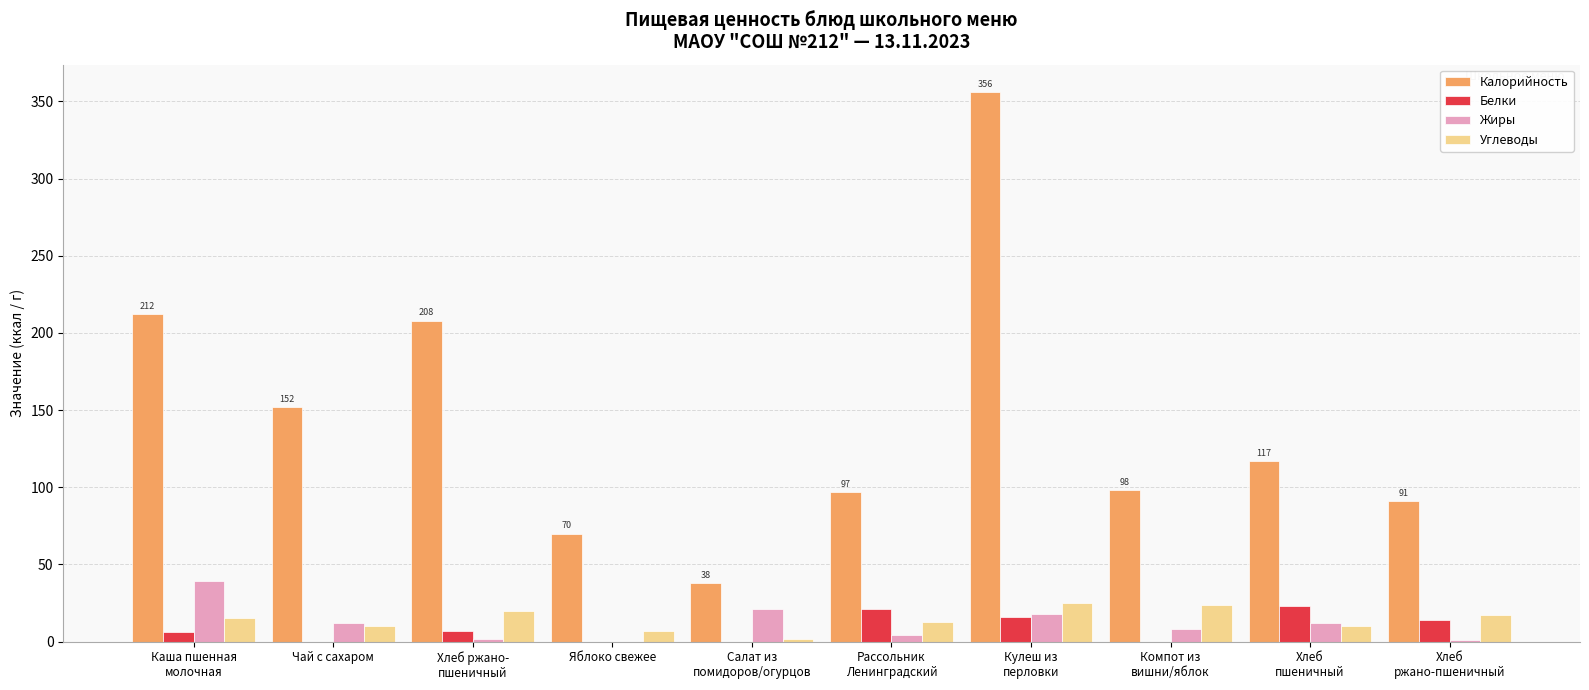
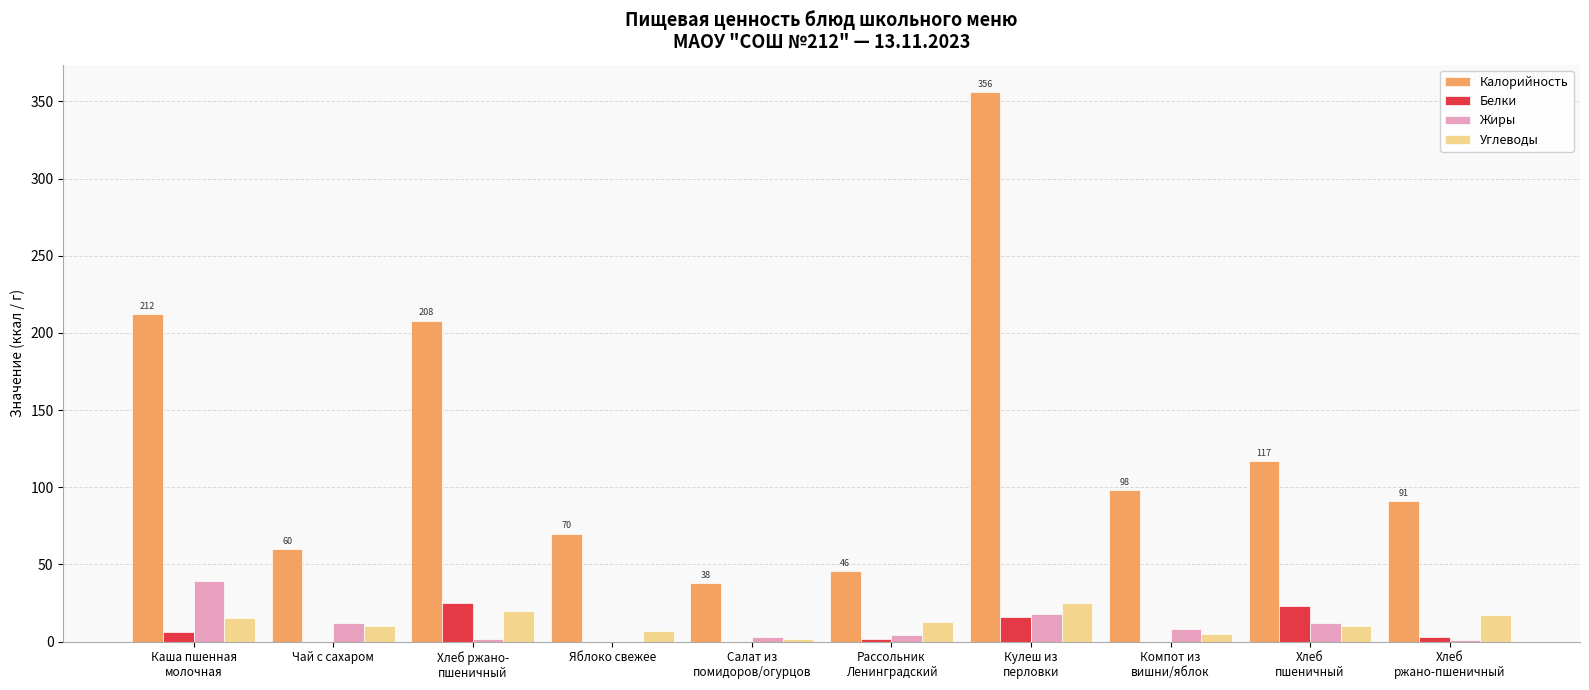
Калорийность, Чай с сахаром: 152 -> 60
Белки, Хлеб ржано- пшеничный: 7 -> 25
Жиры, Салат из помидоров/огурцов: 21 -> 3
Калорийность, Рассольник Ленинградский: 97 -> 46
Белки, Рассольник Ленинградский: 21 -> 2
Углеводы, Компот из вишни/яблок: 24 -> 5
Белки, Хлеб ржано-пшеничный: 14 -> 3
